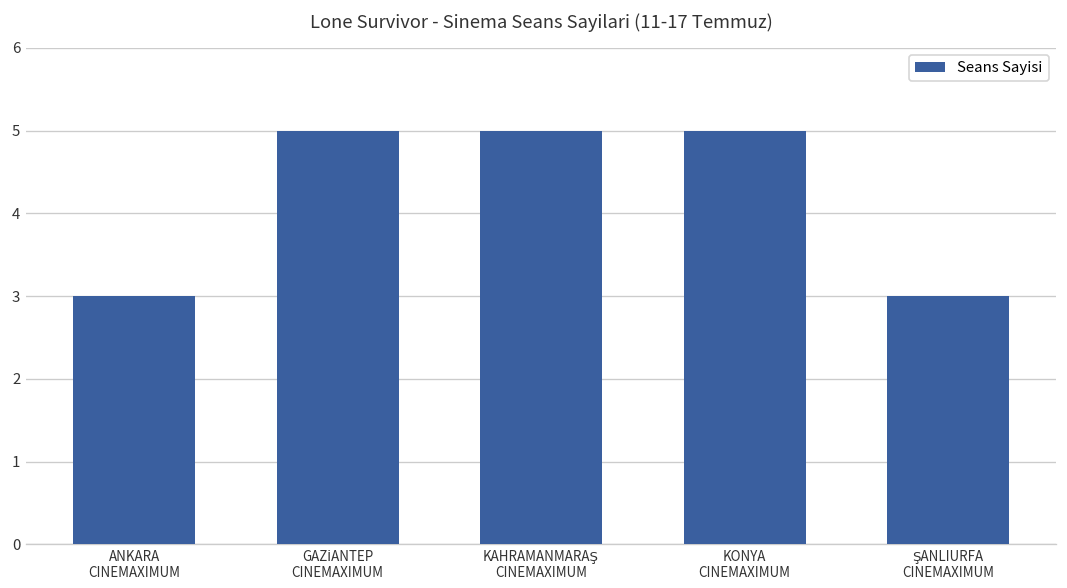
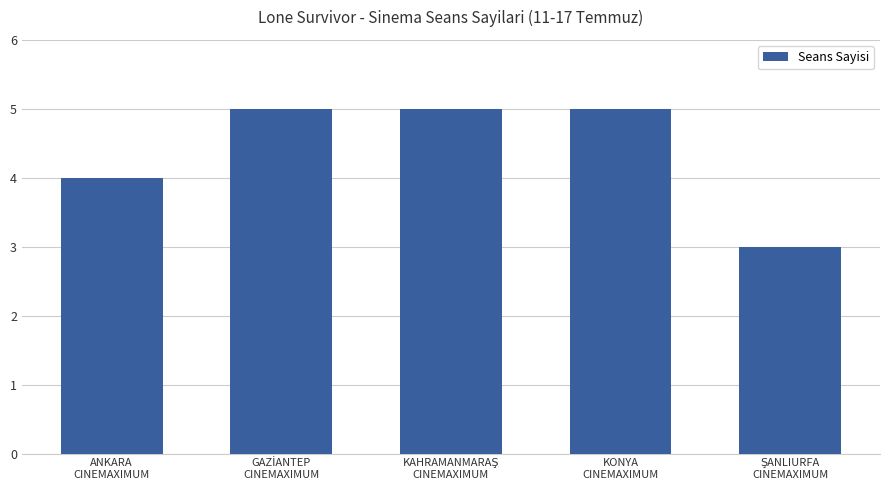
ANKARA CINEMAXIMUM: 3 -> 4
